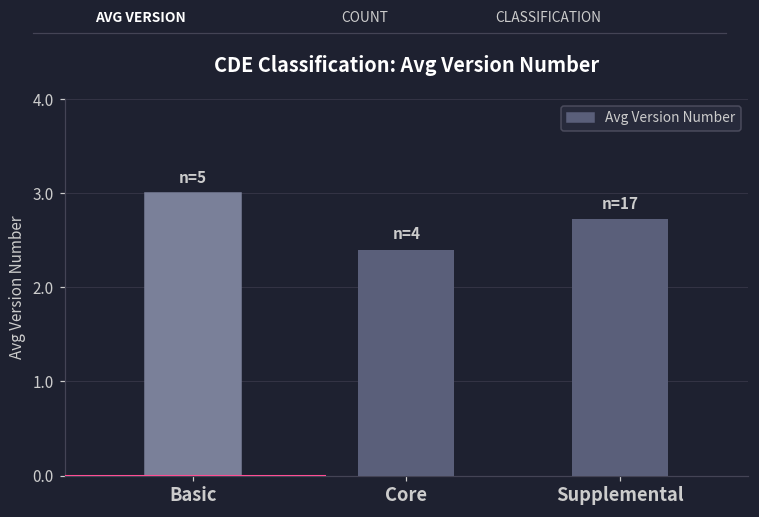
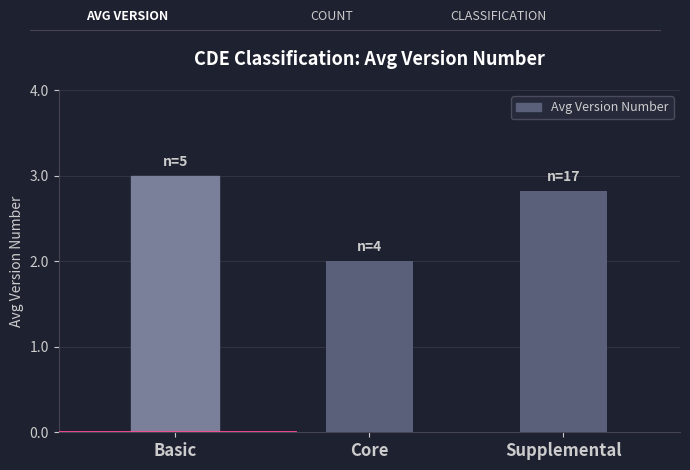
Core: 2.4 -> 2.0
Supplemental: 2.7 -> 2.8
